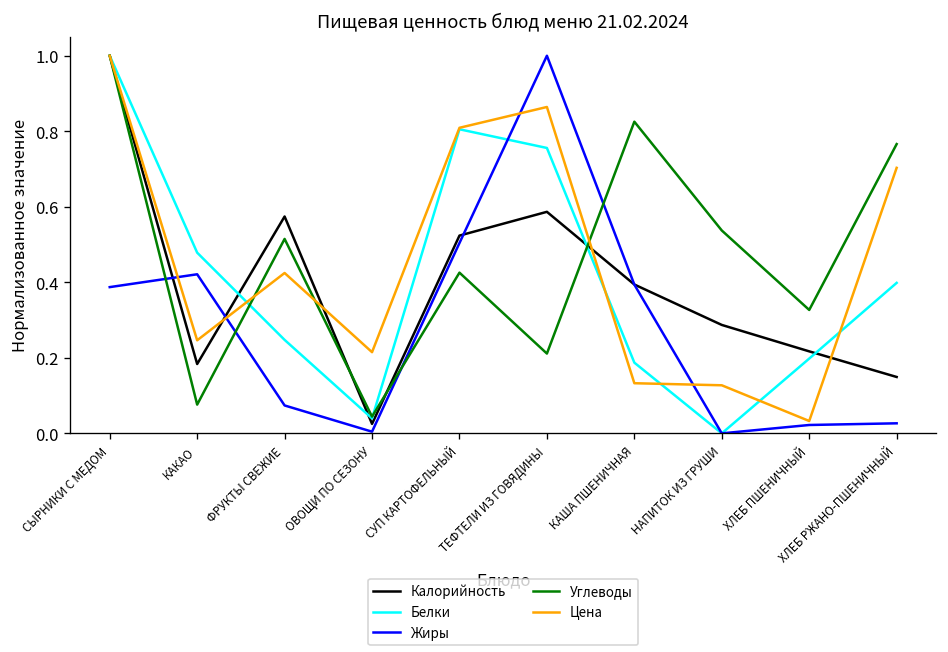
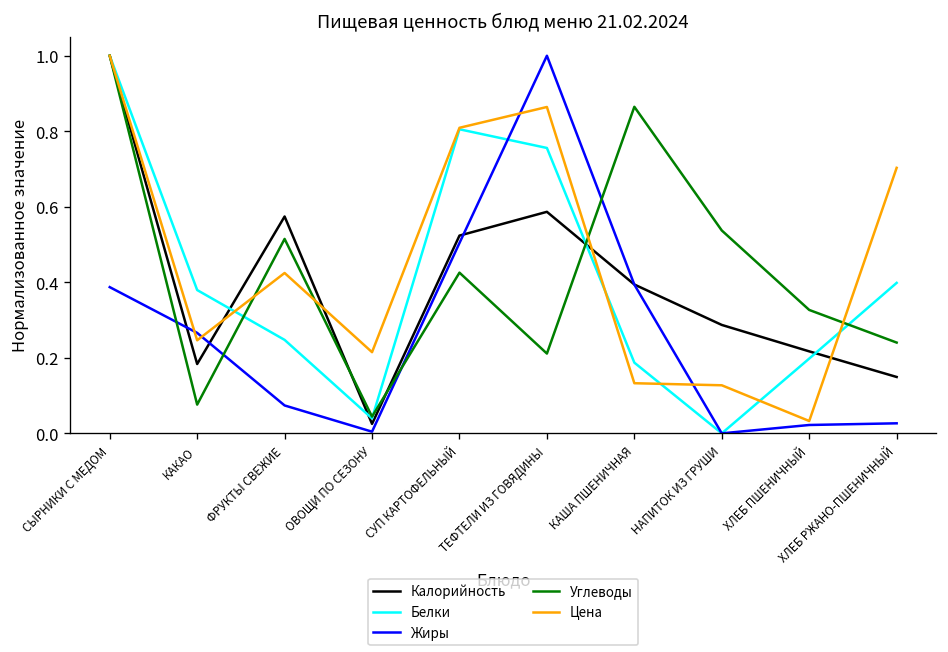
Белки, КАКАО: 0.48 -> 0.38
Жиры, КАКАО: 0.42 -> 0.27
Углеводы, КАША ПШЕНИЧНАЯ: 0.83 -> 0.86
Углеводы, ХЛЕБ РЖАНО-ПШЕНИЧНЫЙ: 0.77 -> 0.24
